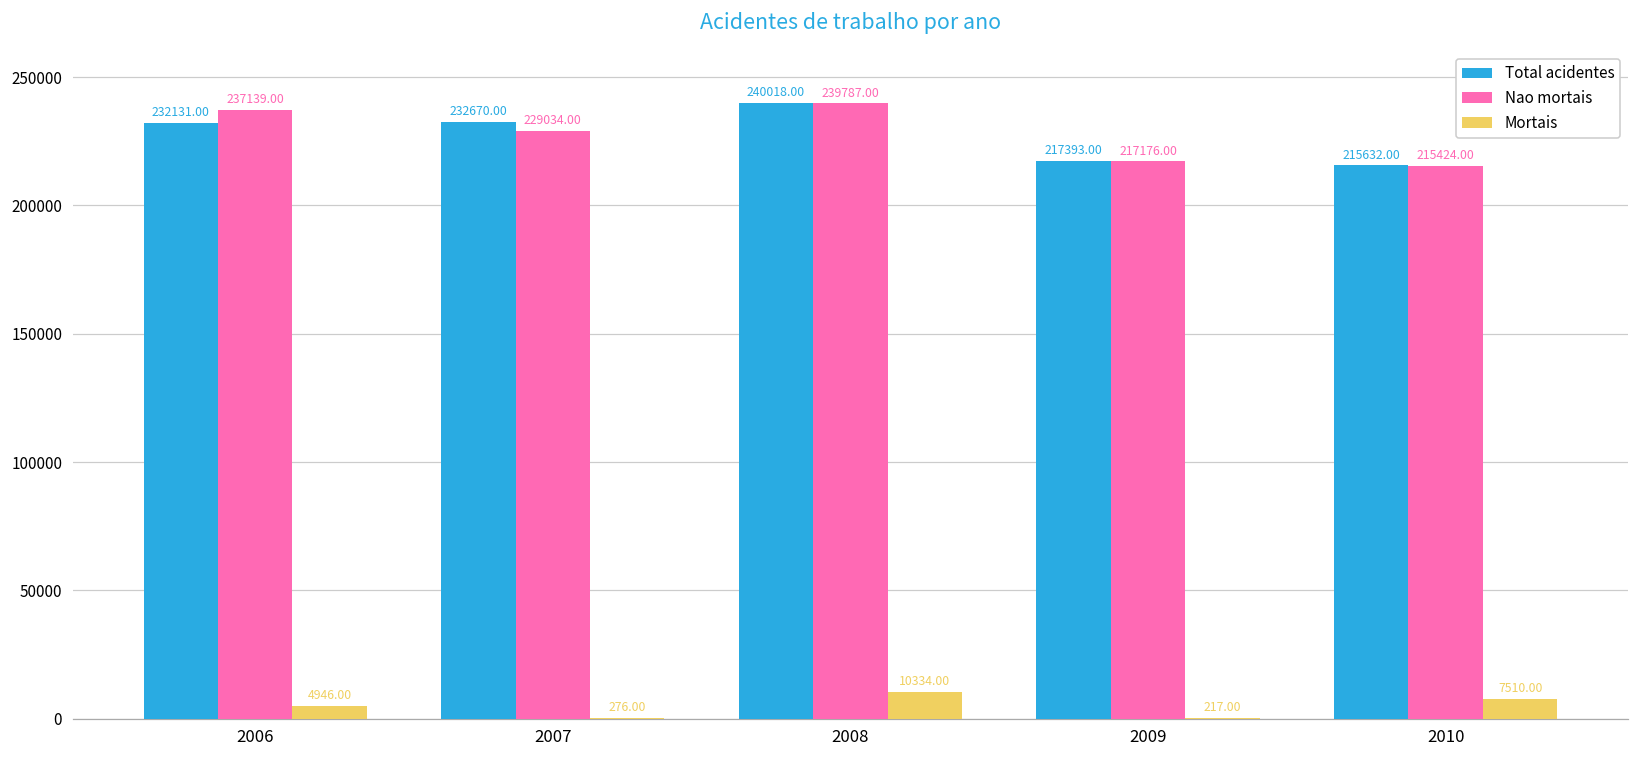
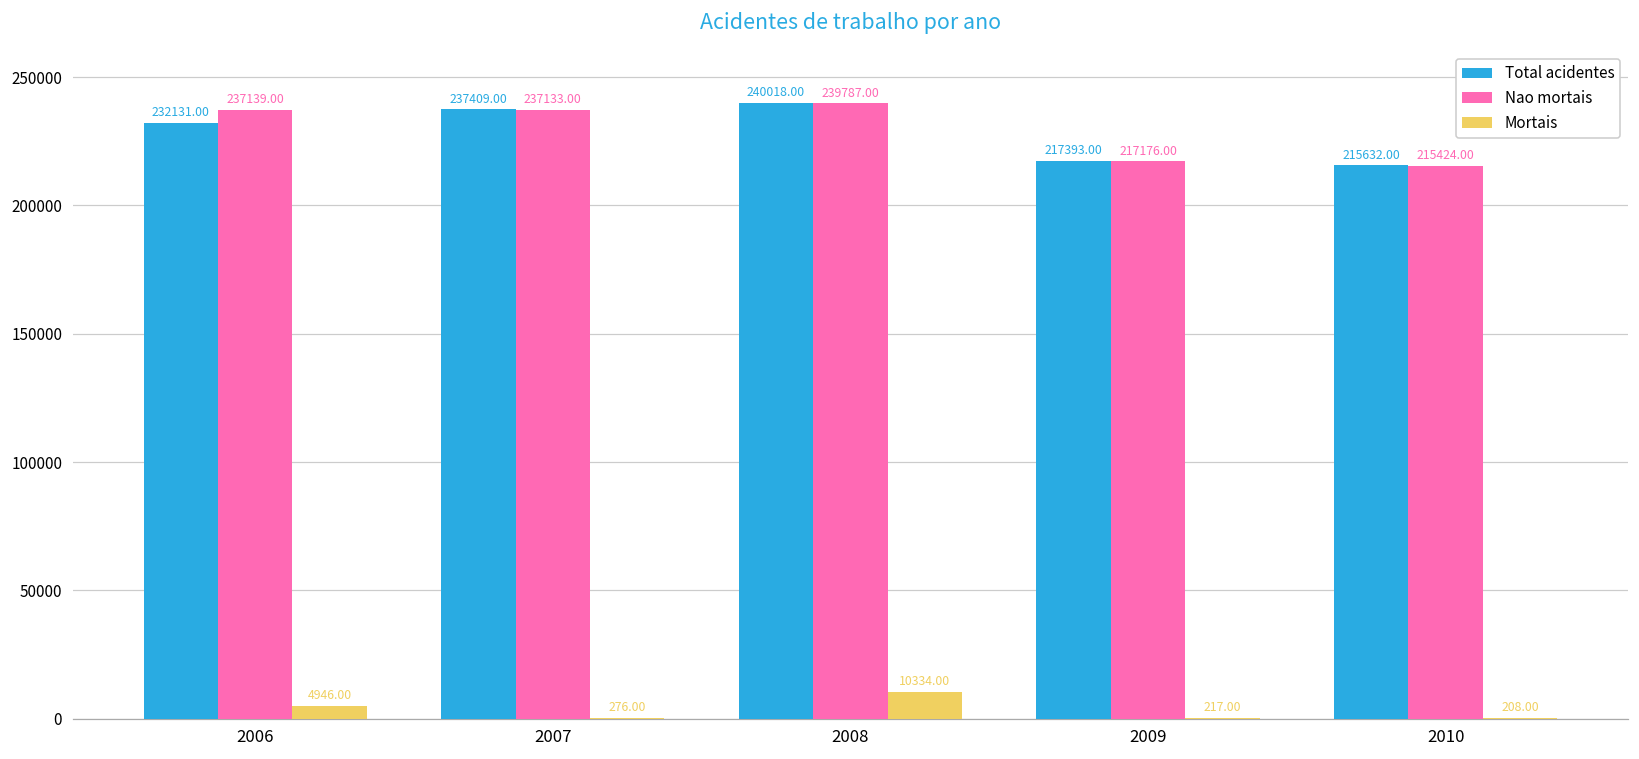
Total acidentes, 2007: 232670.00 -> 237409.00
Nao mortais, 2007: 229034.00 -> 237133.00
Mortais, 2010: 7510.00 -> 208.00
